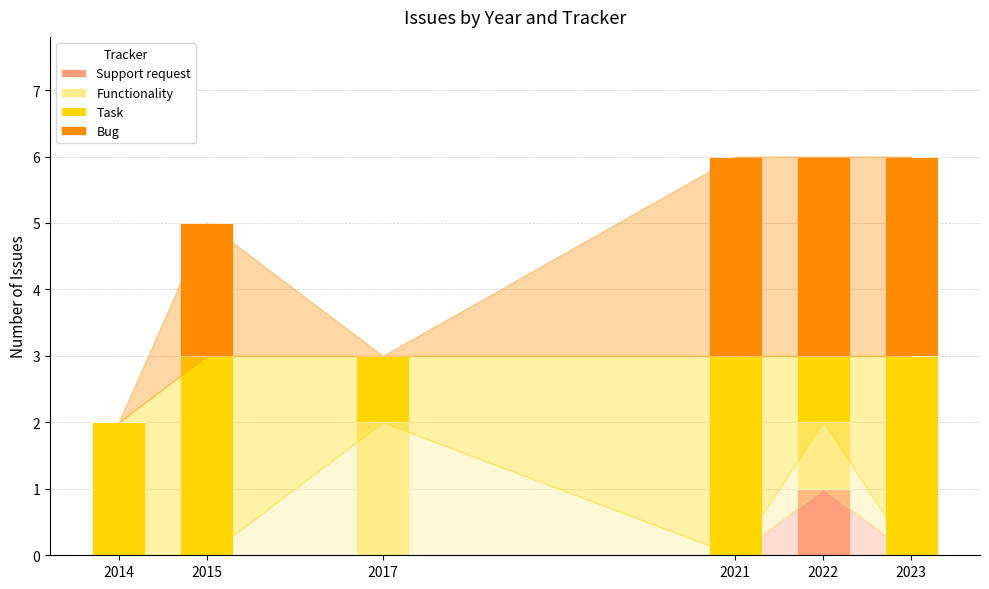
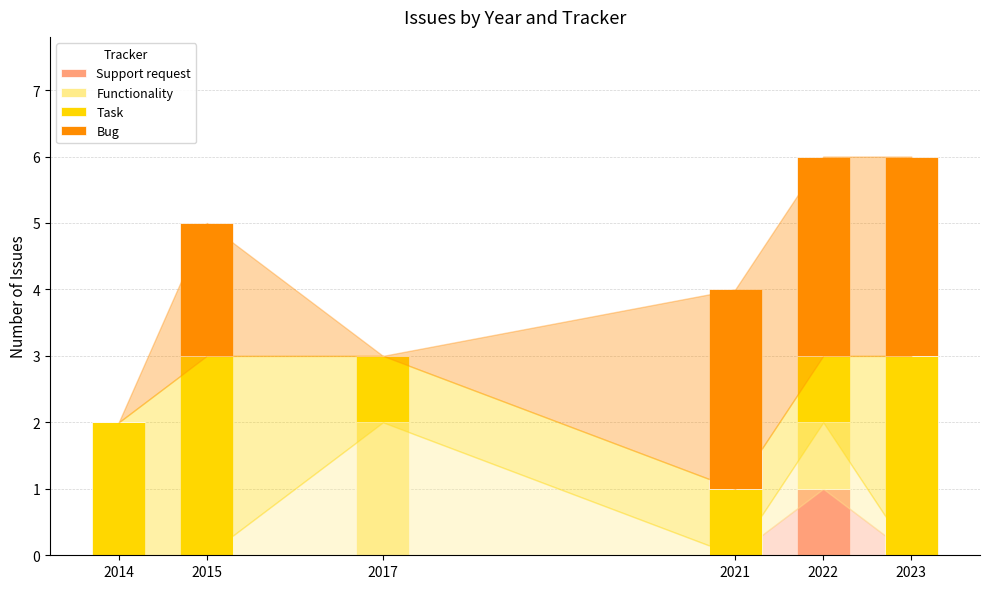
Task, 2021: 3 -> 1
